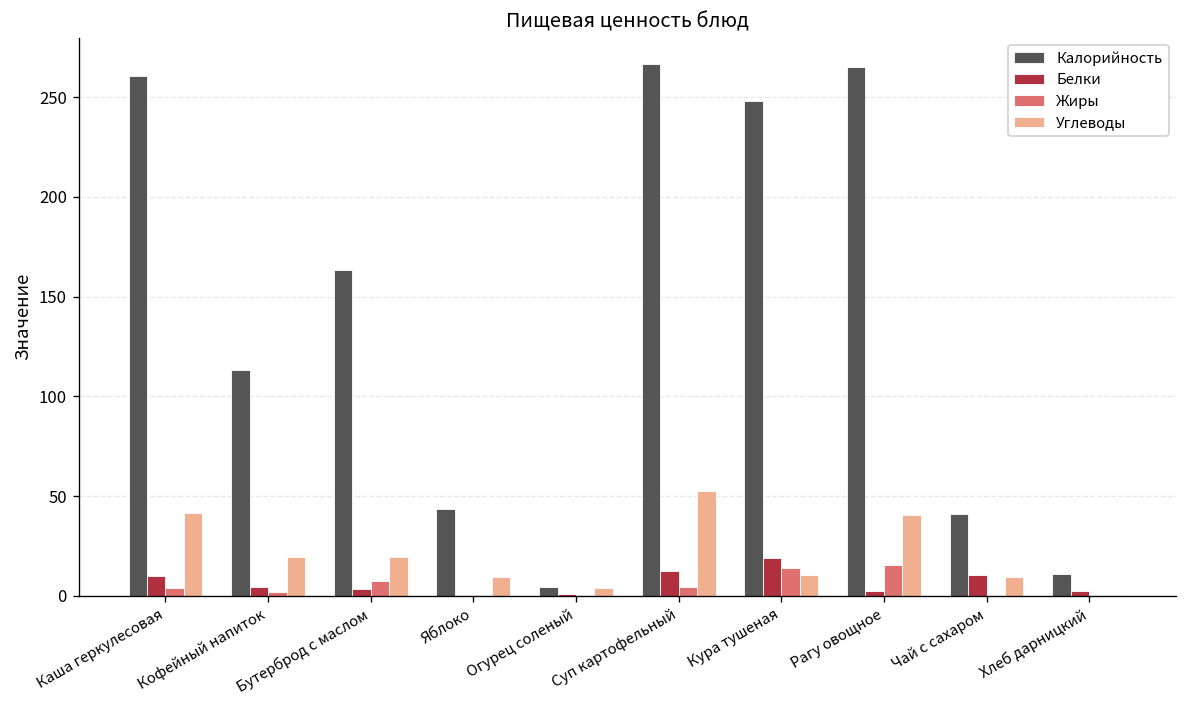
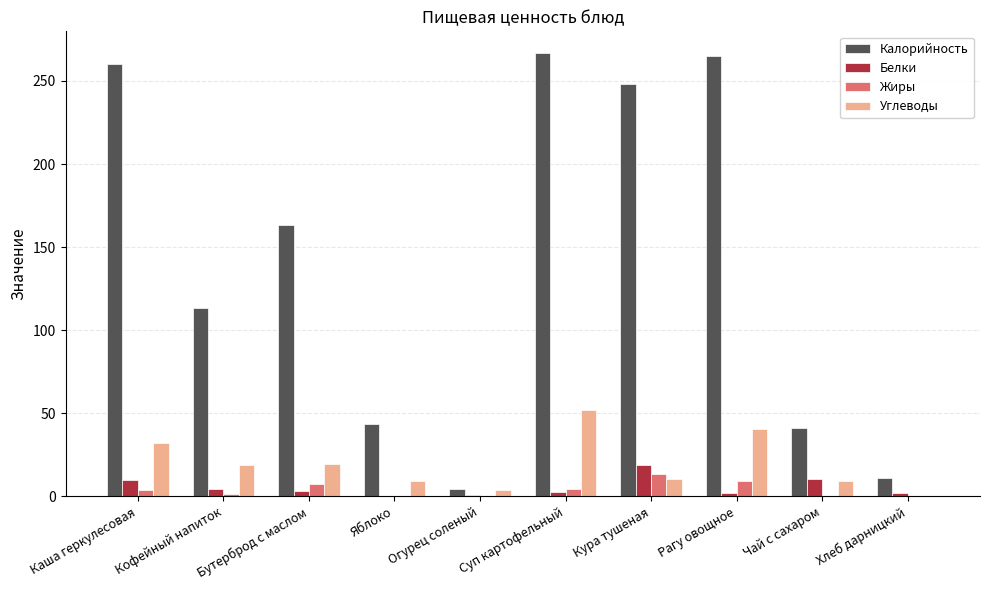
Углеводы, Каша геркулесовая: 42 -> 32
Белки, Суп картофельный: 13 -> 3
Жиры, Рагу овощное: 15 -> 10
